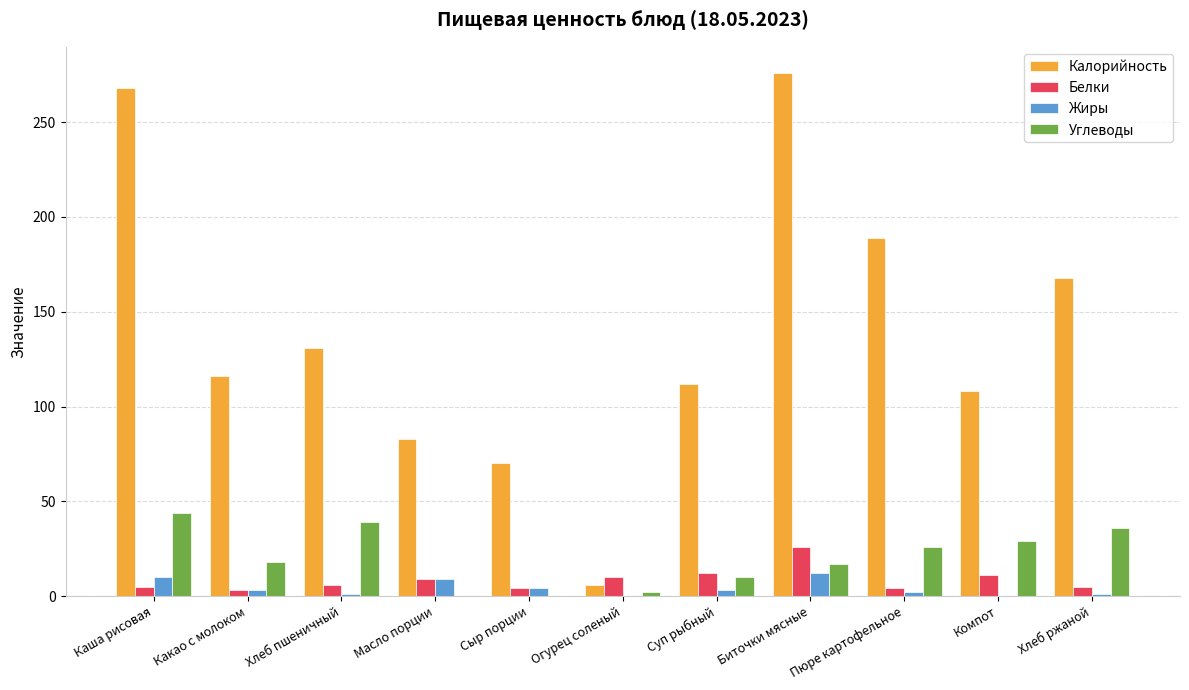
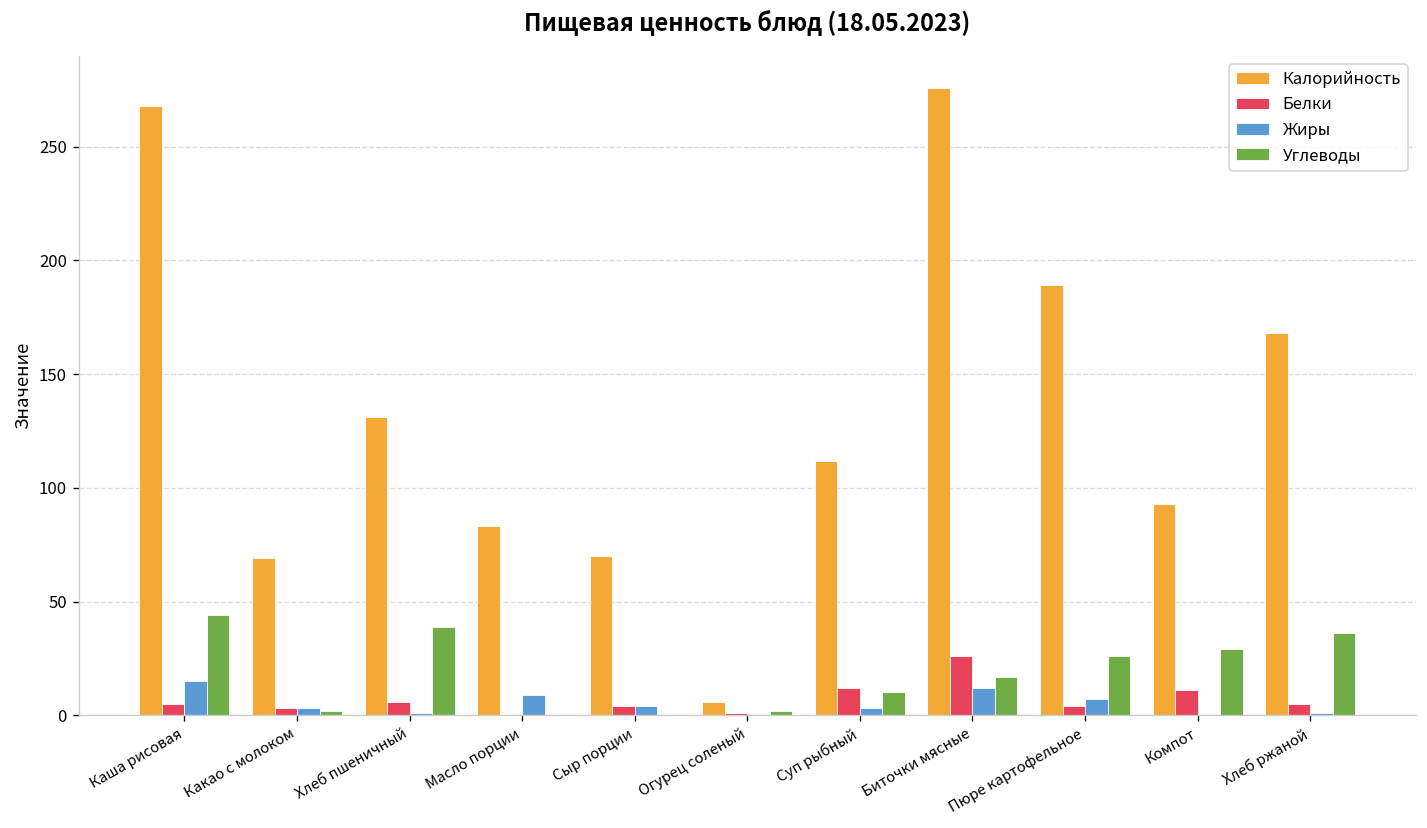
Жиры, Каша рисовая: 10 -> 15
Калорийность, Какао с молоком: 116 -> 69
Углеводы, Какао с молоком: 18 -> 2
Белки, Масло порции: 9 -> 0
Белки, Огурец соленый: 10 -> 1
Жиры, Пюре картофельное: 2 -> 7
Калорийность, Компот: 108 -> 93
